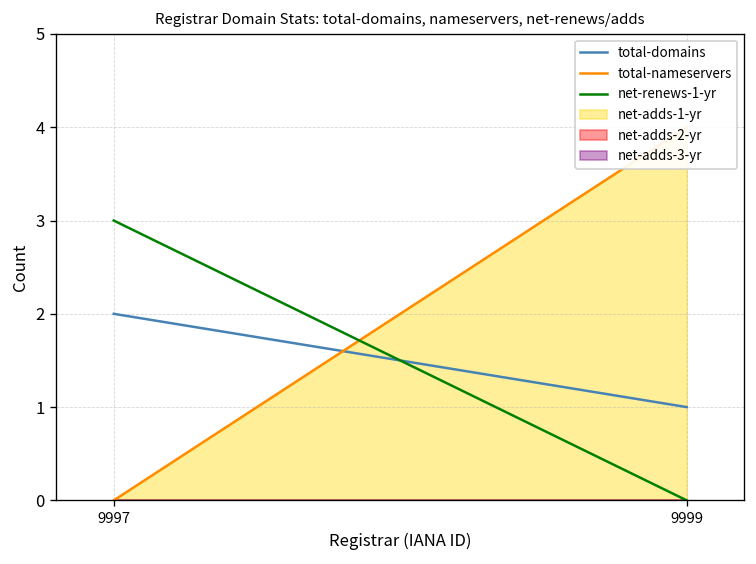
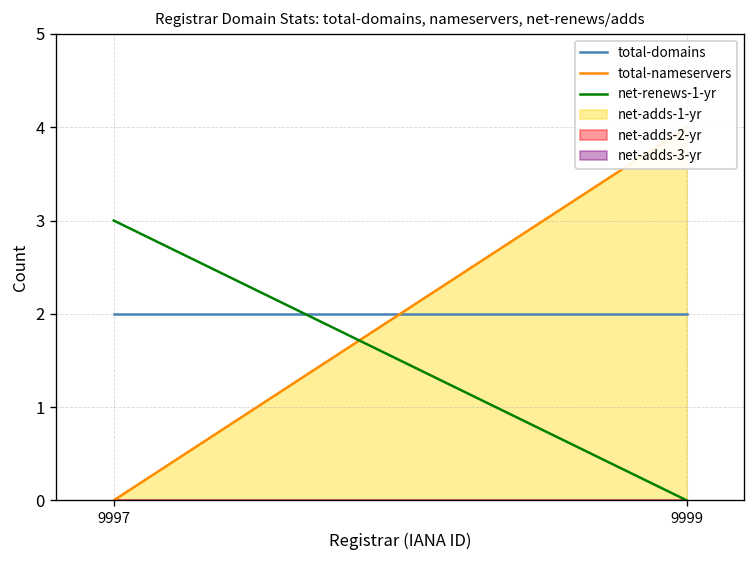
total-domains, 9999: 1 -> 2
